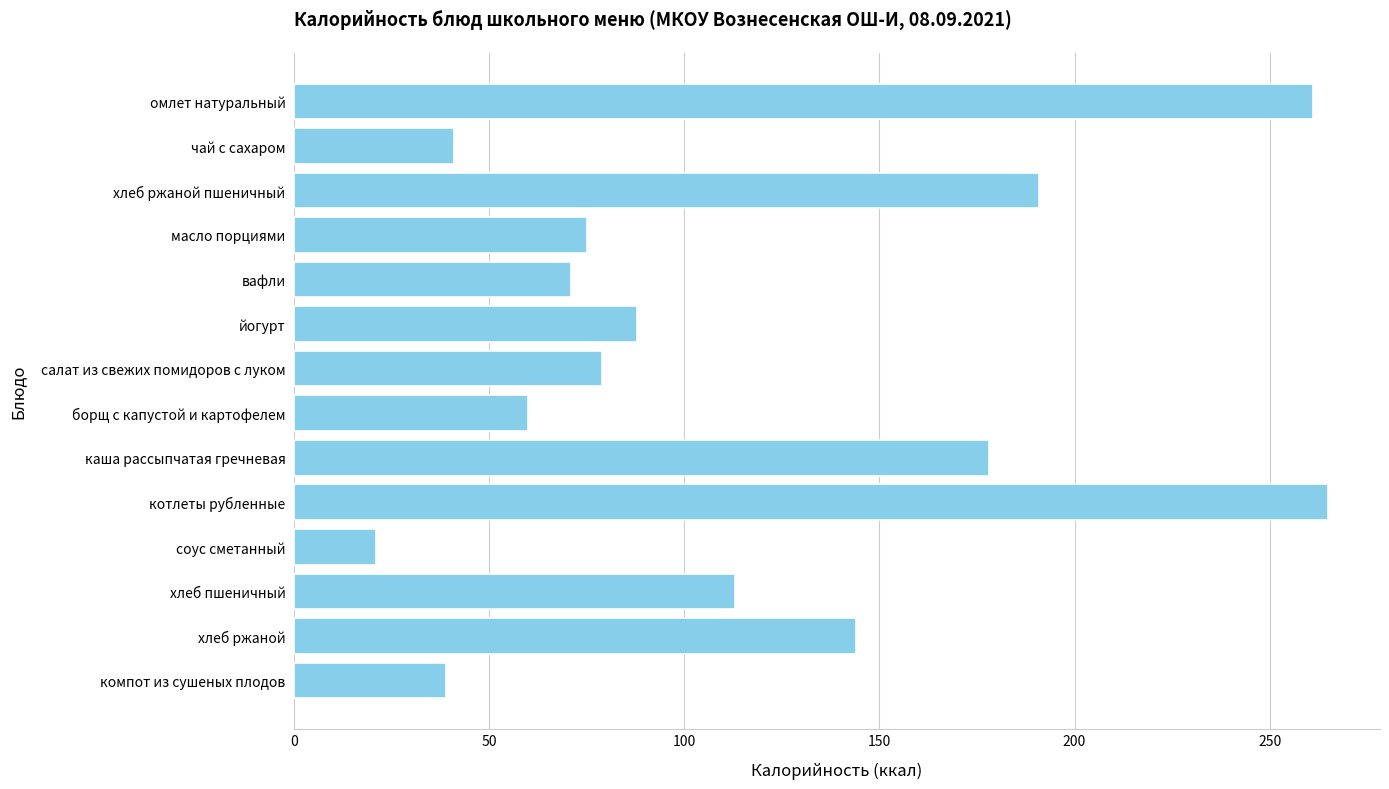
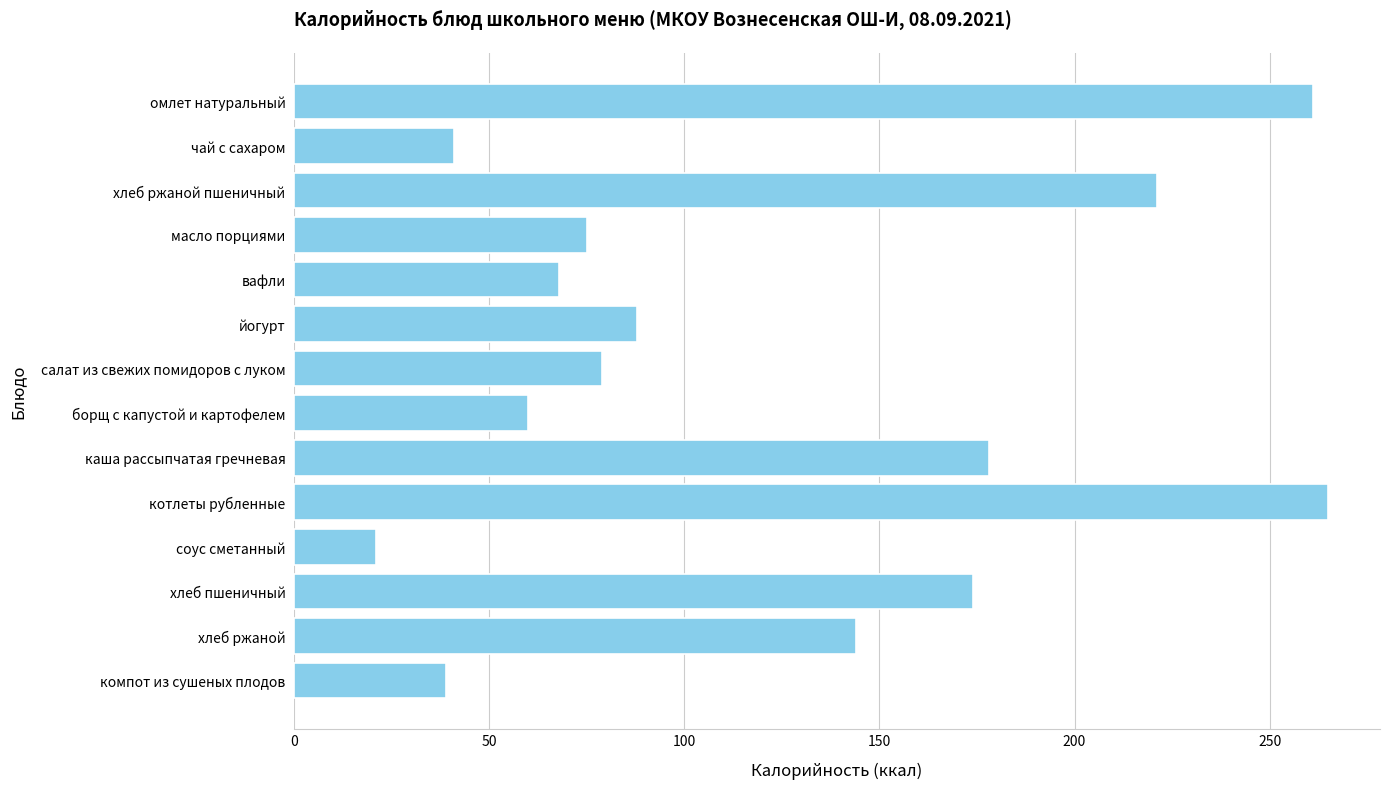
хлеб ржаной пшеничный: 191 -> 221
вафли: 71 -> 68
хлеб пшеничный: 113 -> 174
